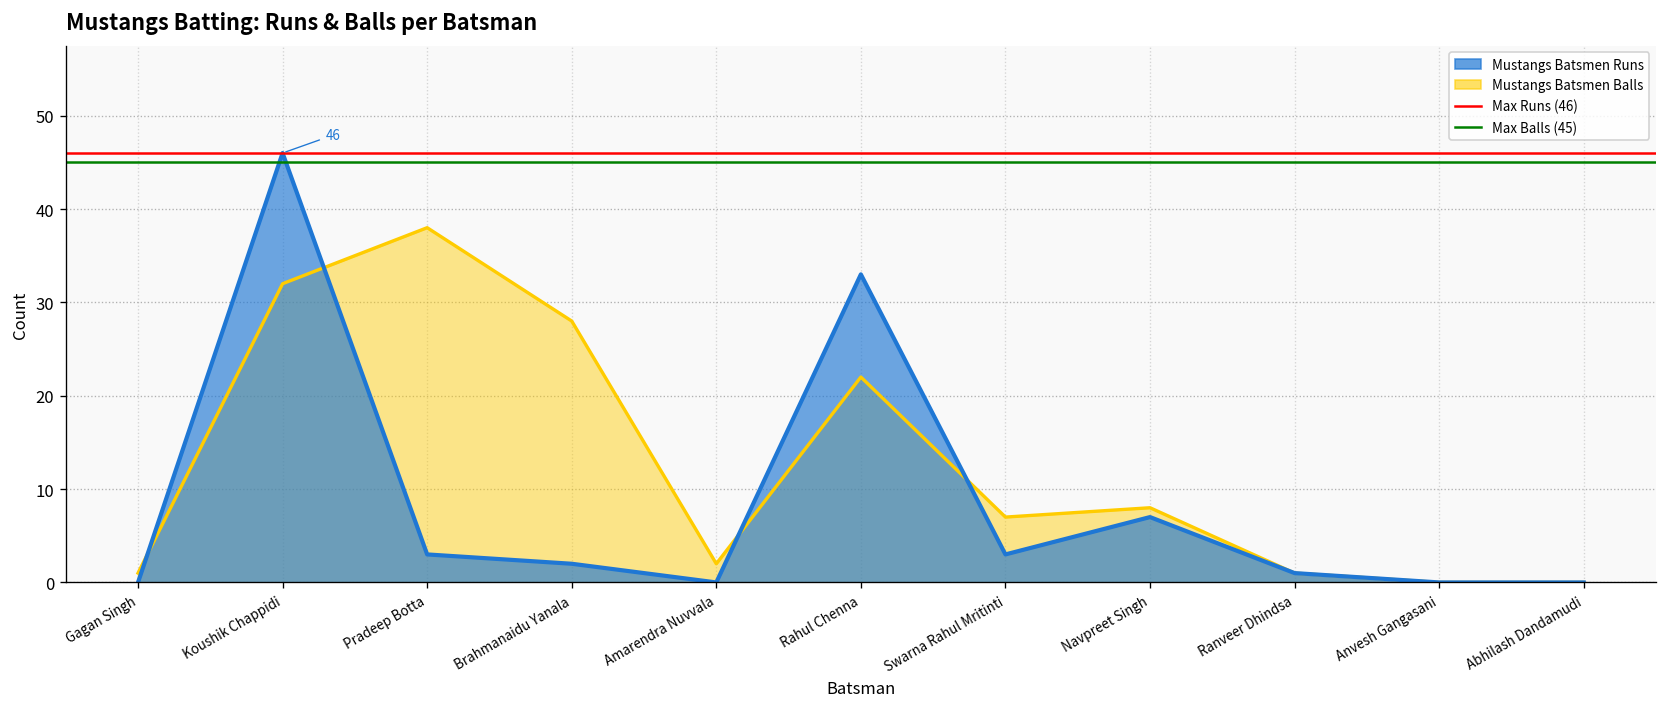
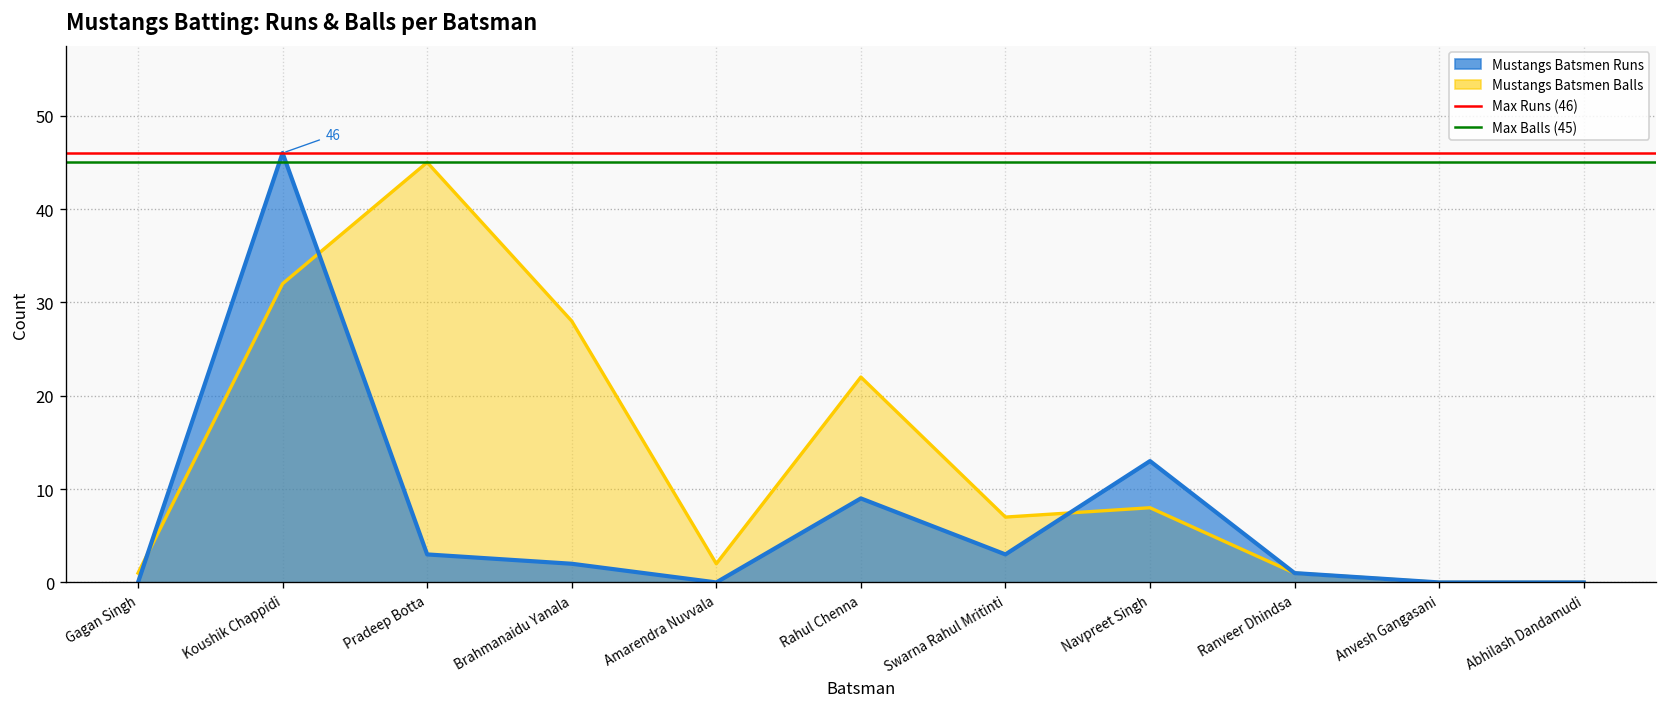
Mustangs Batsmen Balls, Pradeep Botta: 38 -> 45
Mustangs Batsmen Runs, Rahul Chenna: 33 -> 9
Mustangs Batsmen Runs, Navpreet Singh: 7 -> 13
